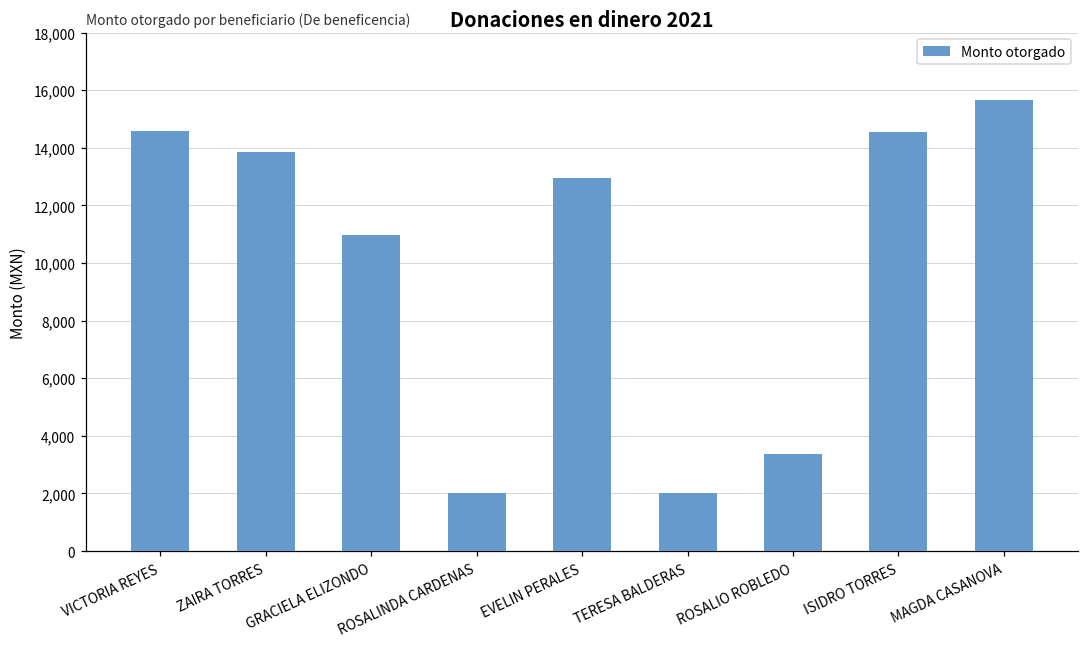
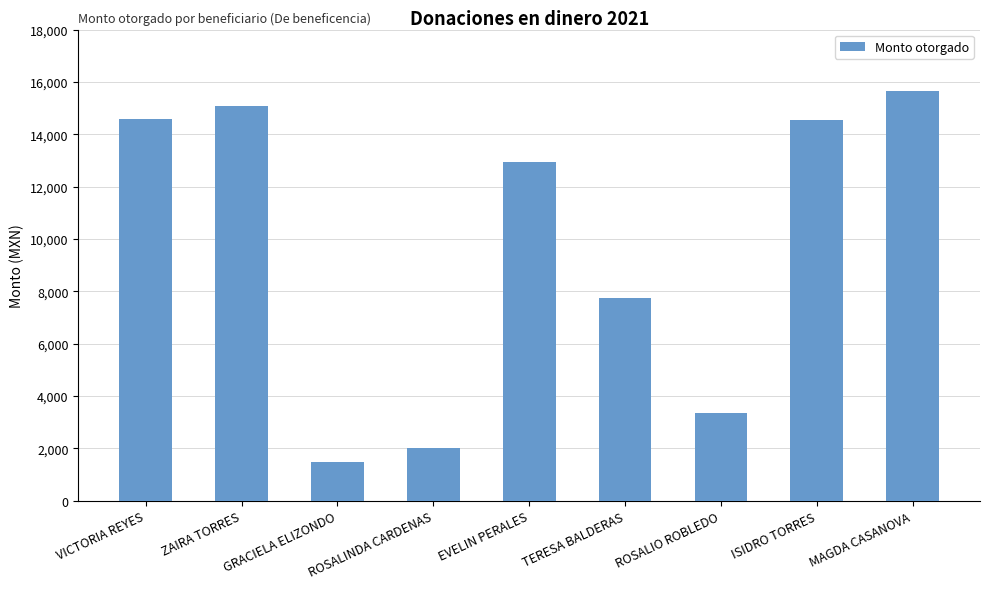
ZAIRA TORRES: 13,900 -> 15,100
GRACIELA ELIZONDO: 11,000 -> 1,500
TERESA BALDERAS: 2,000 -> 7,700
